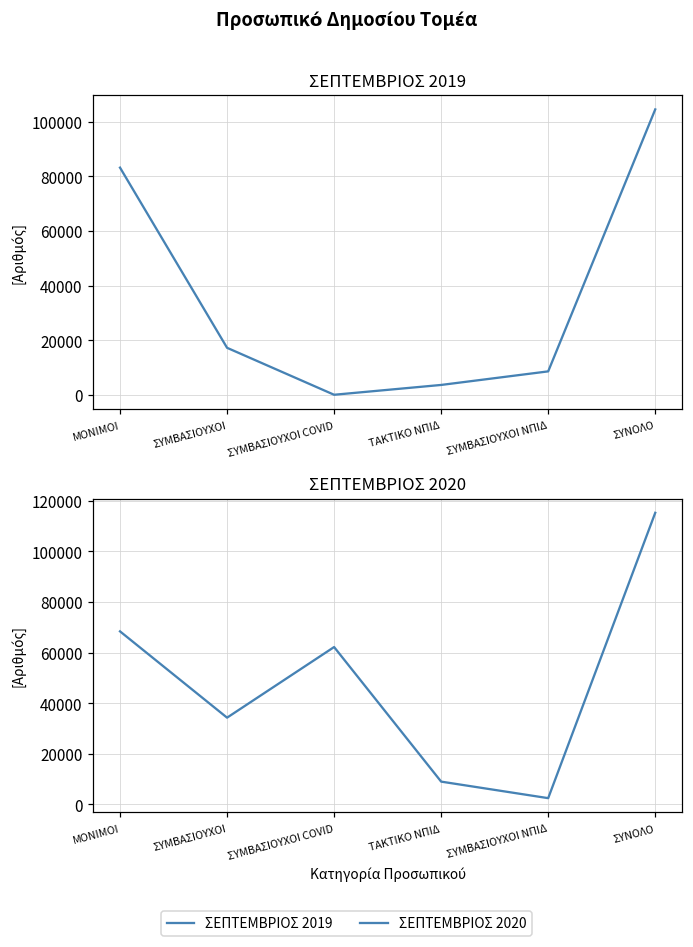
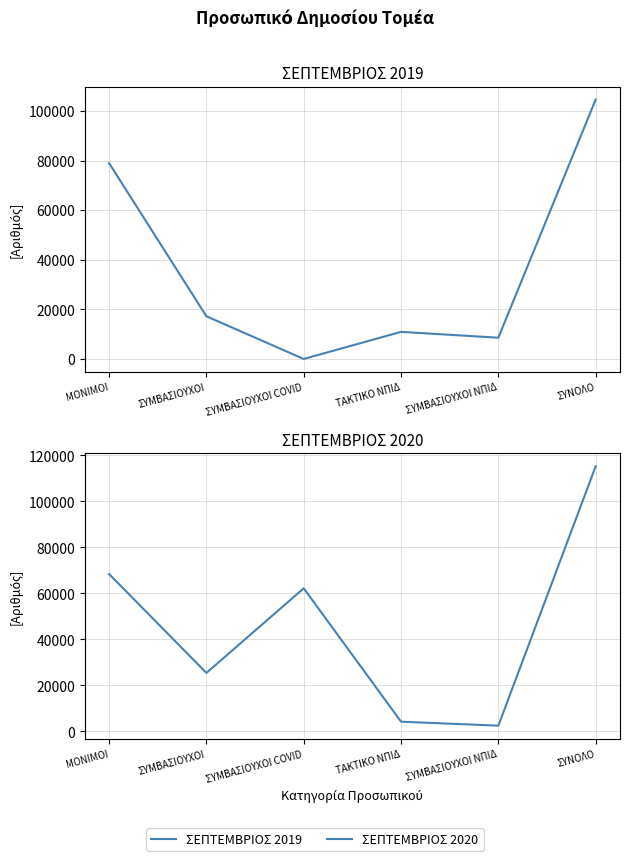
ΣΕΠΤΕΜΒΡΙΟΣ 2019, ΜΟΝΙΜΟΙ: 83000 -> 79000
ΣΕΠΤΕΜΒΡΙΟΣ 2019, ΤΑΚΤΙΚΟ ΝΠΙΔ: 4000 -> 11000
ΣΕΠΤΕΜΒΡΙΟΣ 2020, ΣΥΜΒΑΣΙΟΥΧΟΙ: 34000 -> 25000
ΣΕΠΤΕΜΒΡΙΟΣ 2020, ΤΑΚΤΙΚΟ ΝΠΙΔ: 9000 -> 4000
